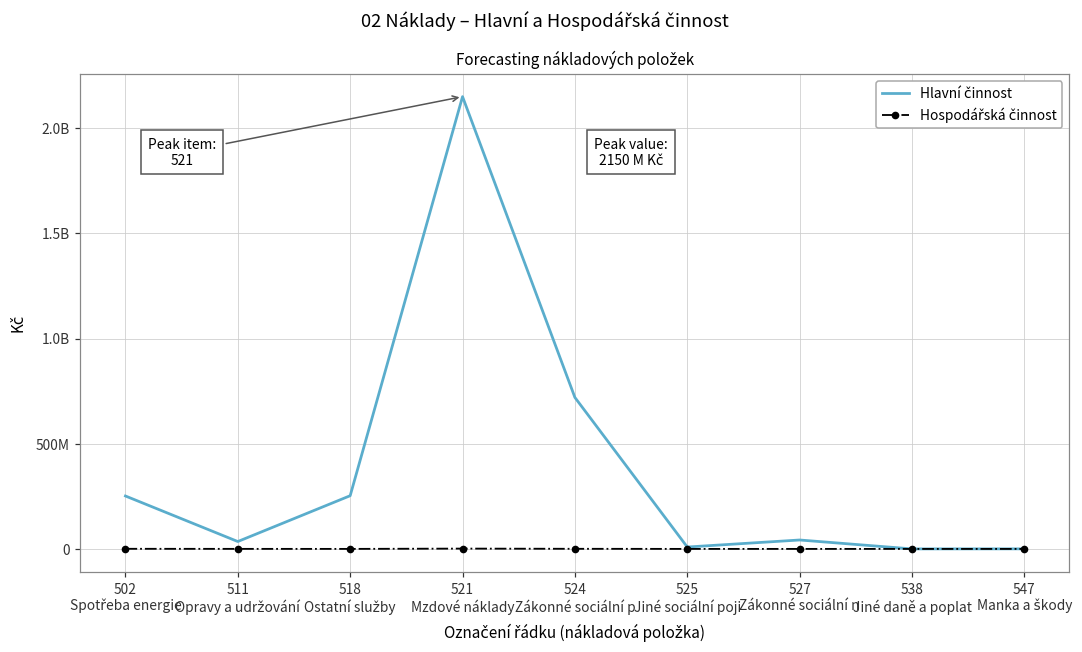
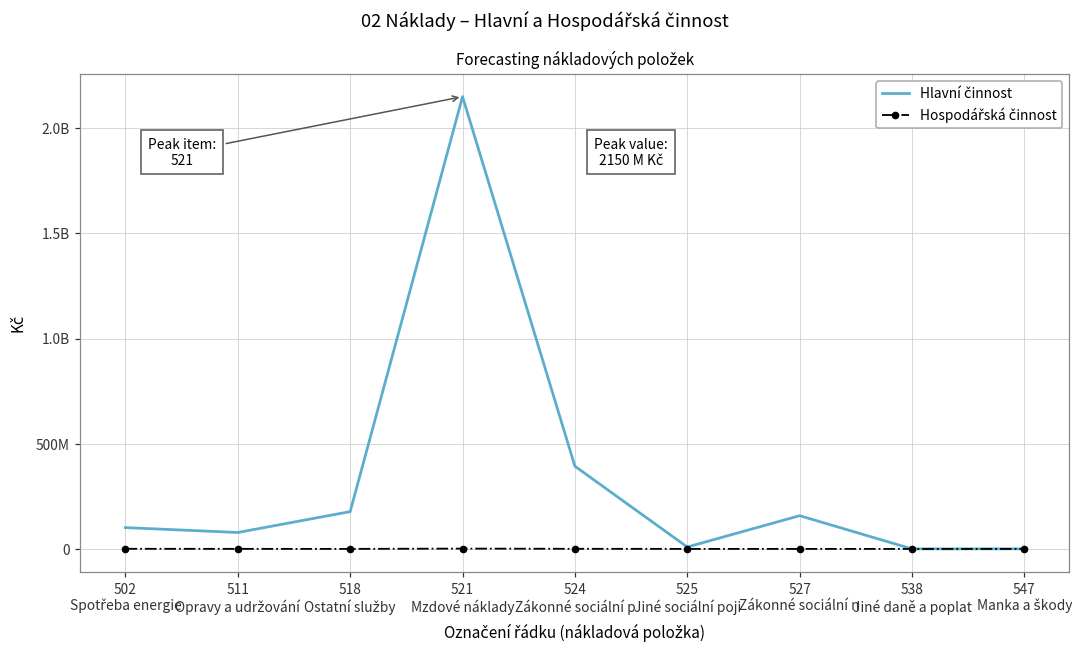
Hlavní činnost, 502 Spotřeba energie: 250000000 -> 100000000
Hlavní činnost, 511 Opravy a udržování: 40000000 -> 80000000
Hlavní činnost, 518 Ostatní služby: 250000000 -> 180000000
Hlavní činnost, 524 Zákonné sociální p: 720000000 -> 390000000
Hlavní činnost, 527 Zákonné sociální n: 40000000 -> 160000000
